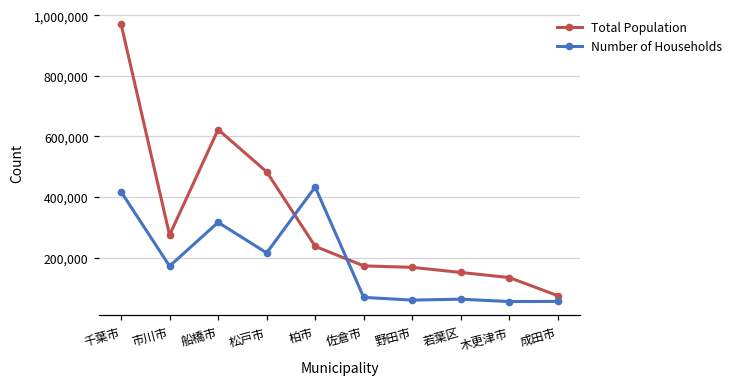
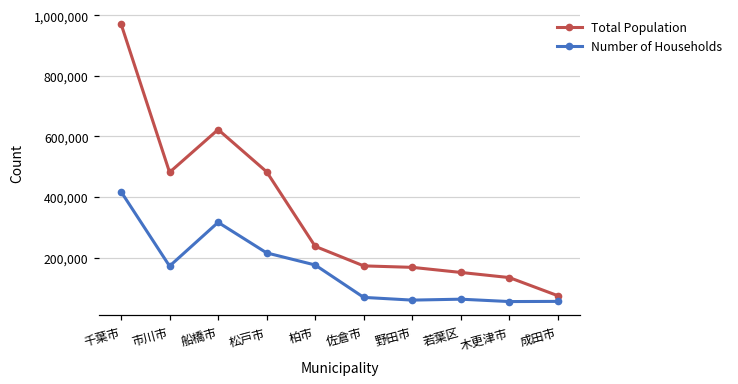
Total Population, 市川市: 270,000 -> 480,000
Number of Households, 柏市: 430,000 -> 180,000
